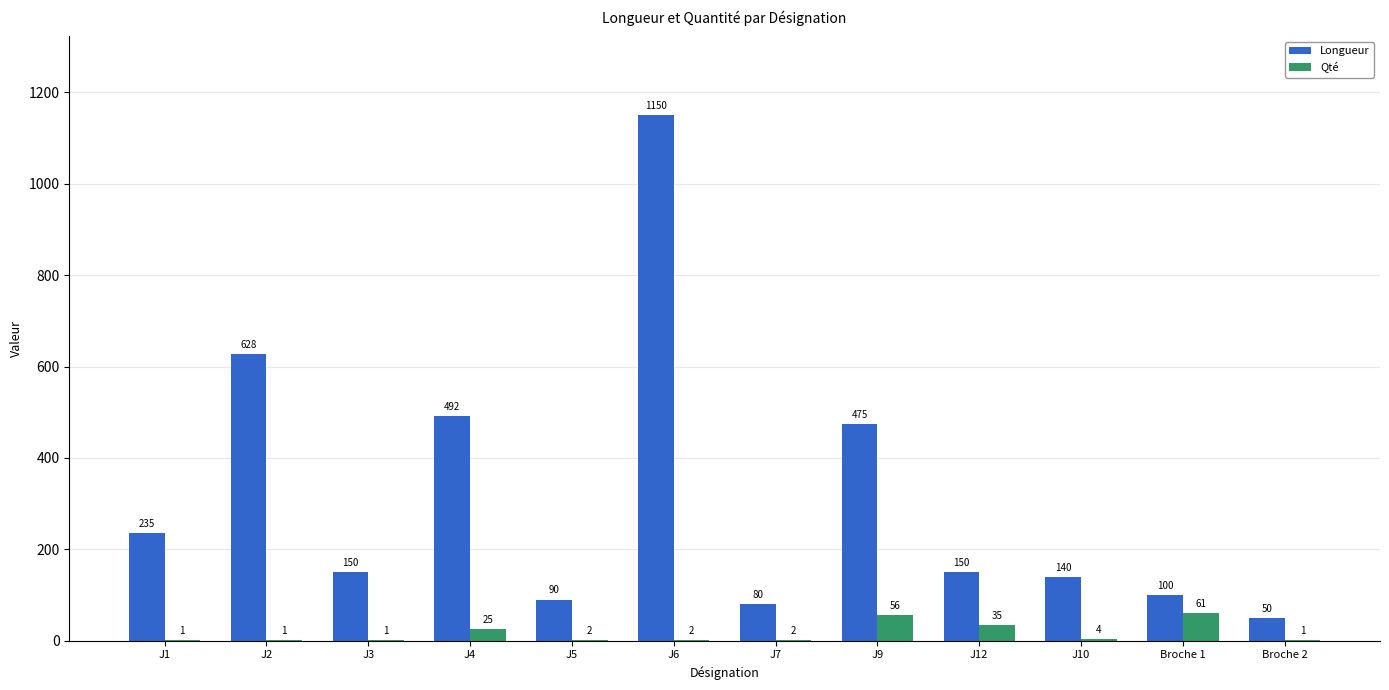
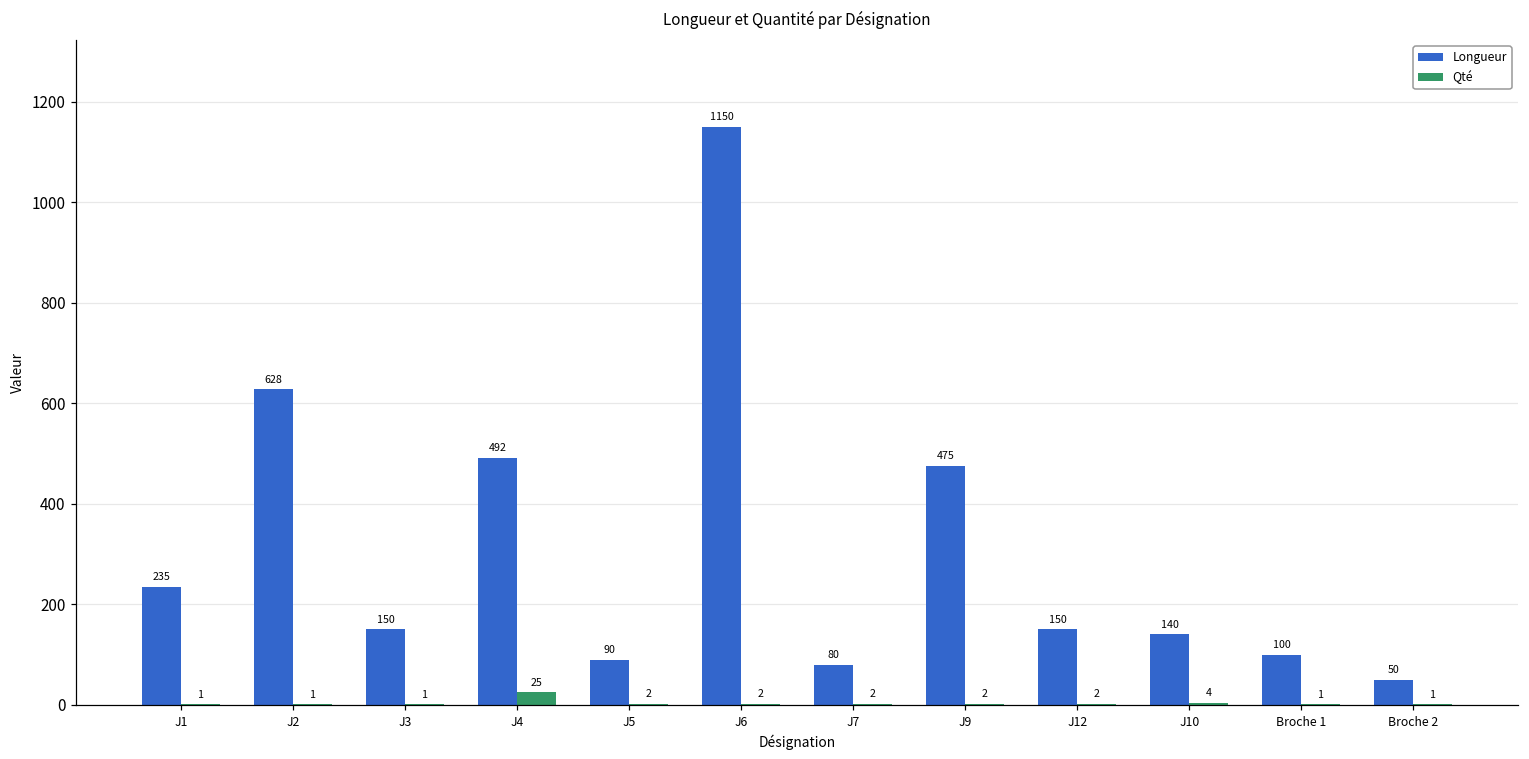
Qté, J9: 56 -> 2
Qté, J12: 35 -> 2
Qté, Broche 1: 61 -> 1
